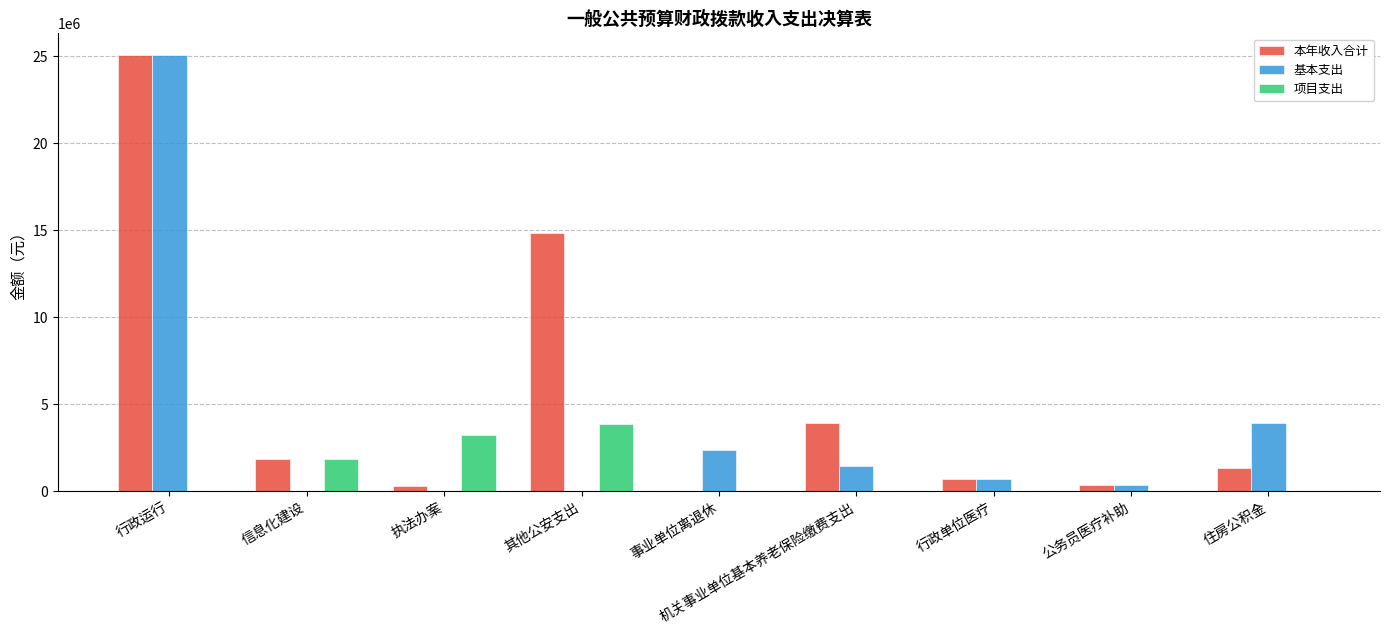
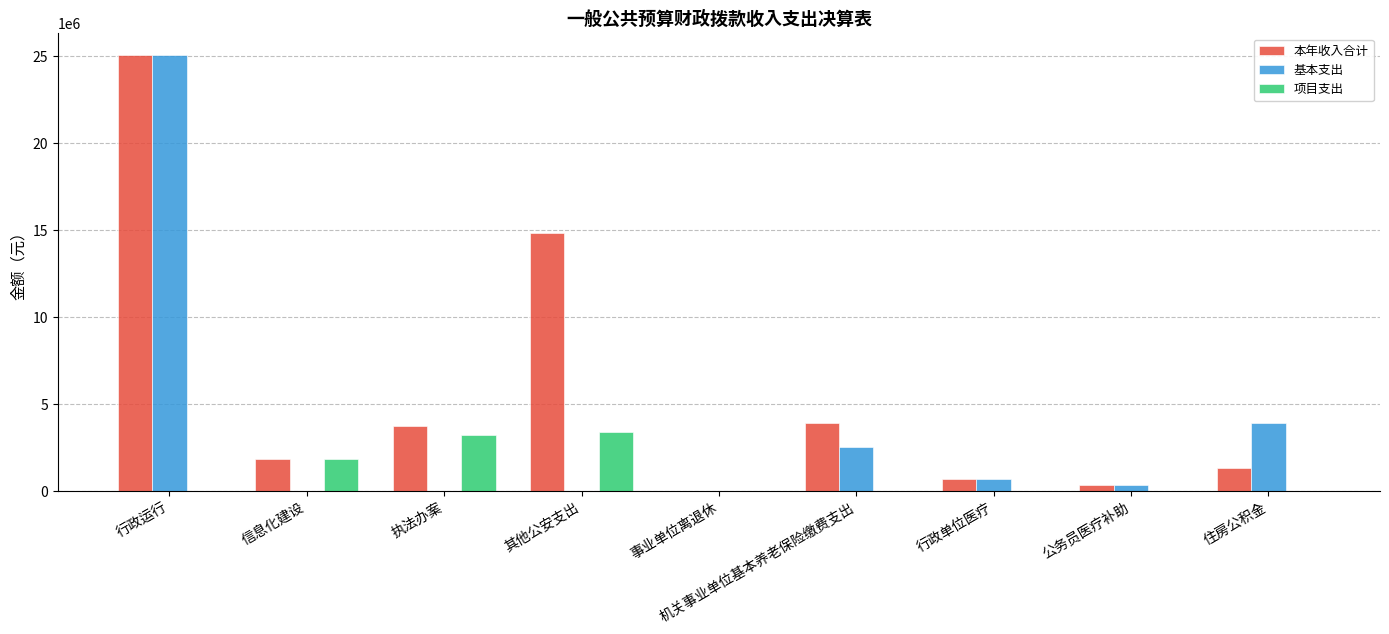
本年收入合计, 执法办案: 300000 -> 3700000
项目支出, 其他公安支出: 3900000 -> 3400000
基本支出, 事业单位离退休: 2400000 -> 0
基本支出, 机关事业单位基本养老保险缴费支出: 1400000 -> 2500000
